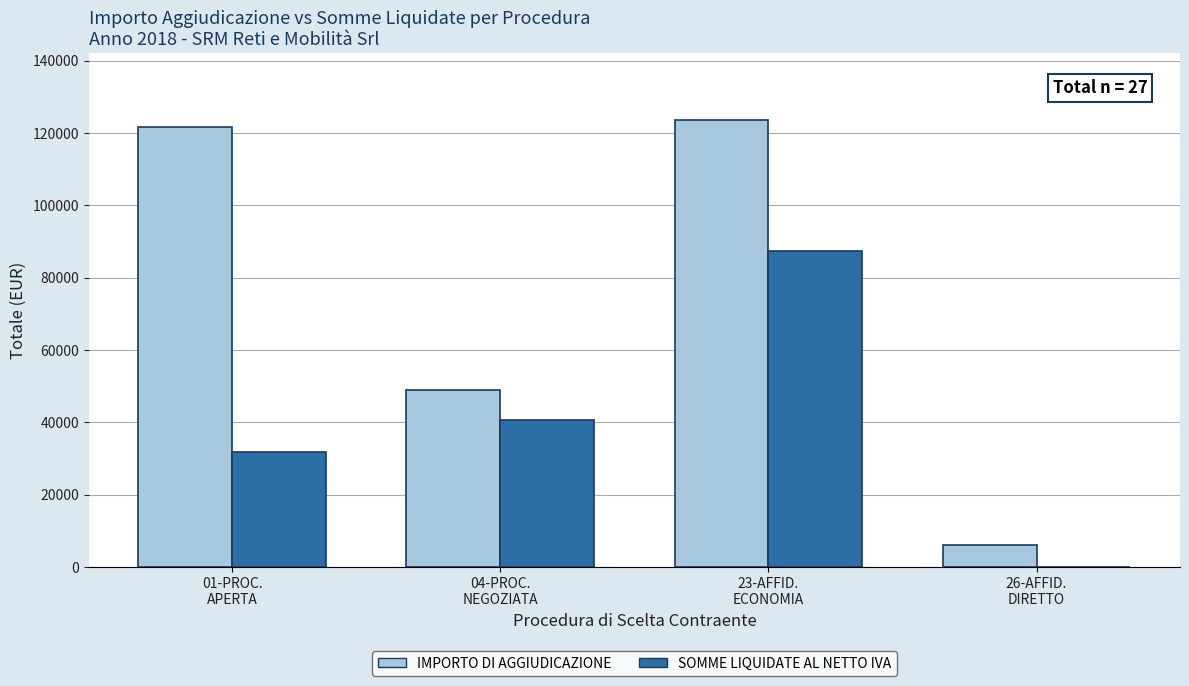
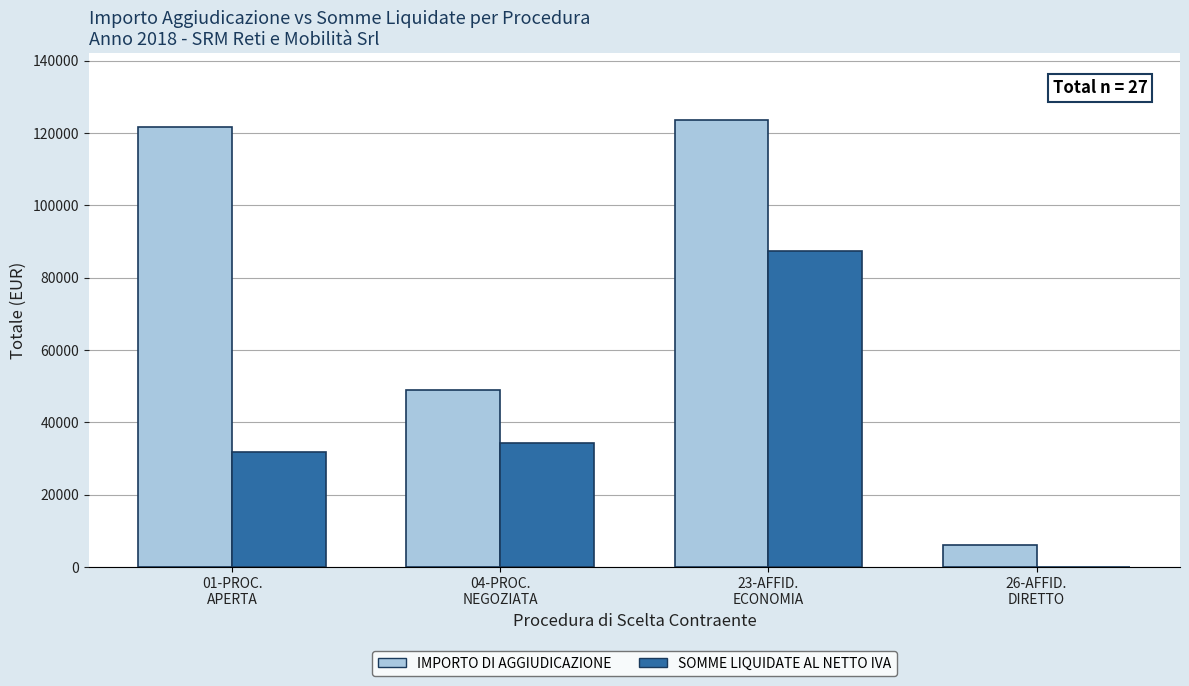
SOMME LIQUIDATE AL NETTO IVA, 04-PROC. NEGOZIATA: 41000 -> 34000
